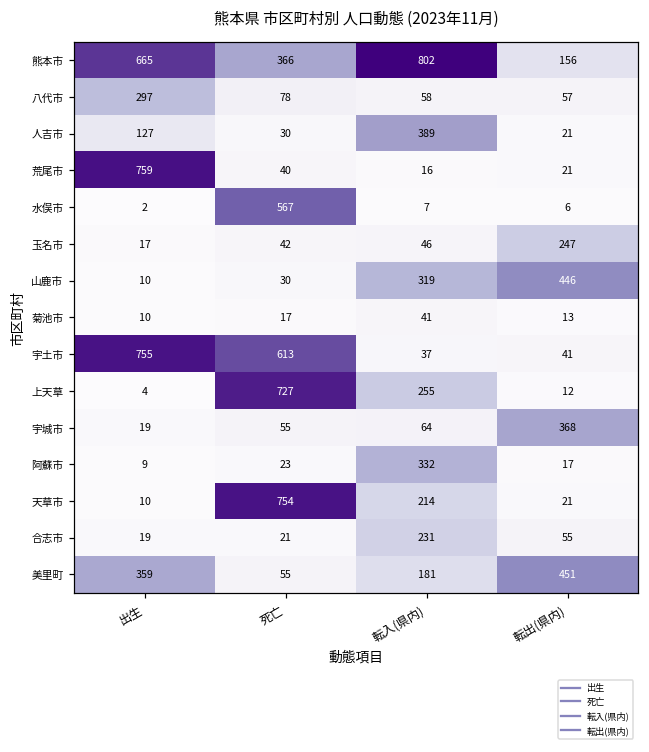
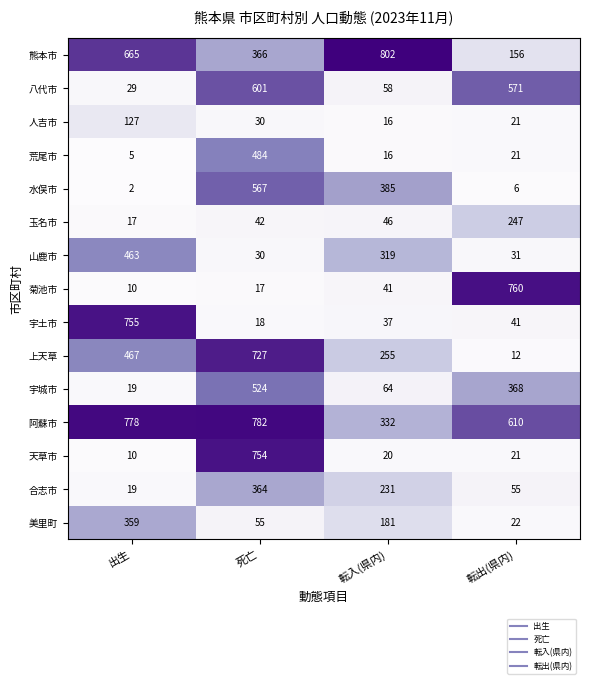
八代市, 出生: 297 -> 29
八代市, 死亡: 78 -> 601
八代市, 転出(県内): 57 -> 571
人吉市, 転入(県内): 389 -> 16
荒尾市, 出生: 759 -> 5
荒尾市, 死亡: 40 -> 484
水俣市, 転入(県内): 7 -> 385
山鹿市, 出生: 10 -> 463
山鹿市, 転出(県内): 446 -> 31
菊池市, 転出(県内): 13 -> 760
宇土市, 死亡: 613 -> 18
上天草, 出生: 4 -> 467
宇城市, 死亡: 55 -> 524
阿蘇市, 出生: 9 -> 778
阿蘇市, 死亡: 23 -> 782
阿蘇市, 転出(県内): 17 -> 610
天草市, 転入(県内): 214 -> 20
合志市, 死亡: 21 -> 364
美里町, 転出(県内): 451 -> 22
